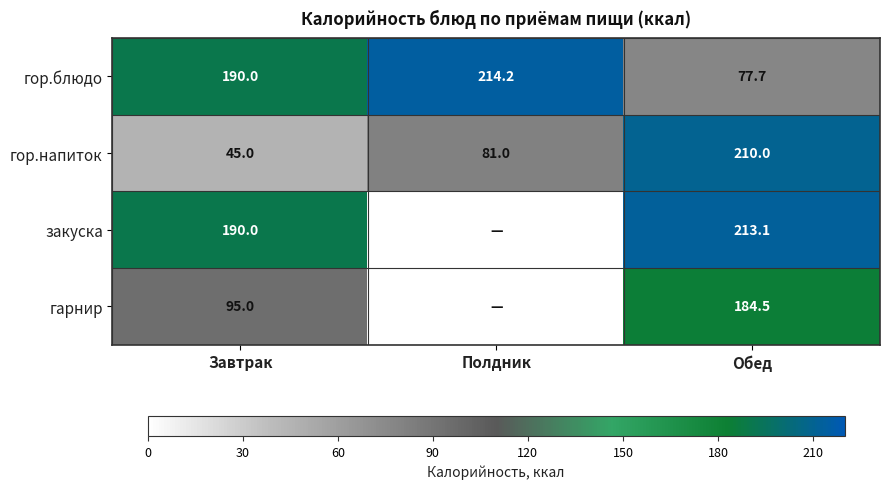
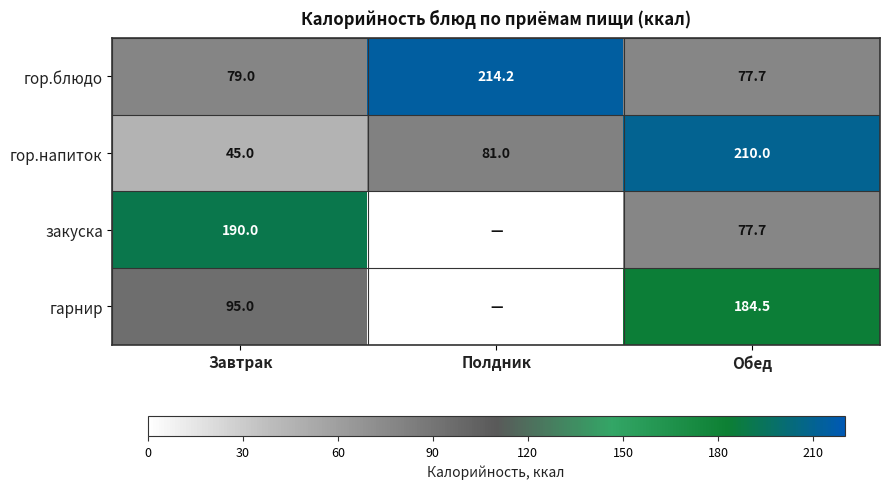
гор.блюдо, Завтрак: 190.0 -> 79.0
закуска, Обед: 213.1 -> 77.7
